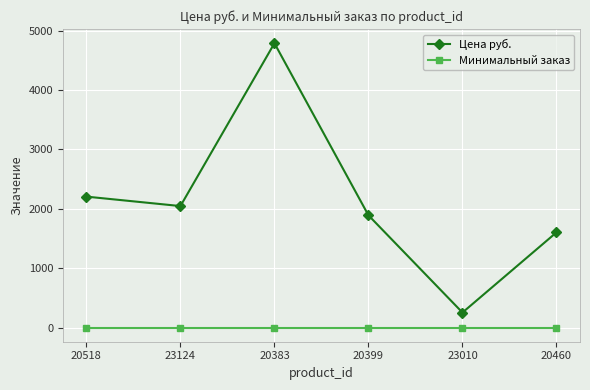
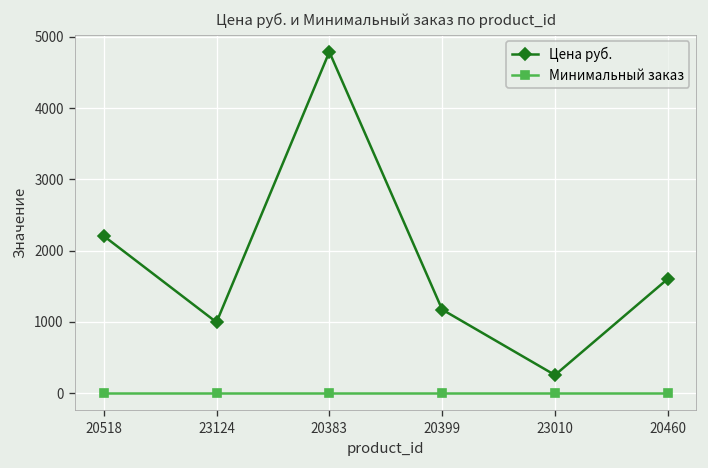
Цена руб., 23124: 2000 -> 1000
Цена руб., 20399: 1900 -> 1200
